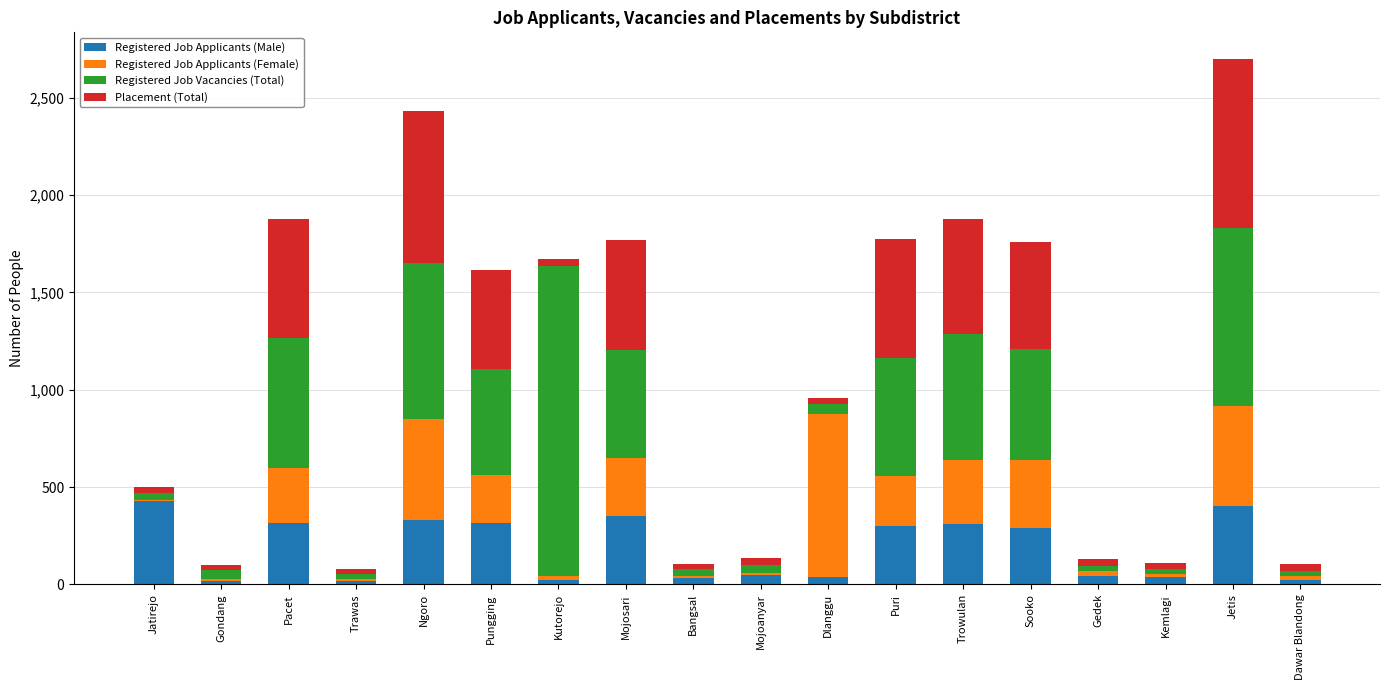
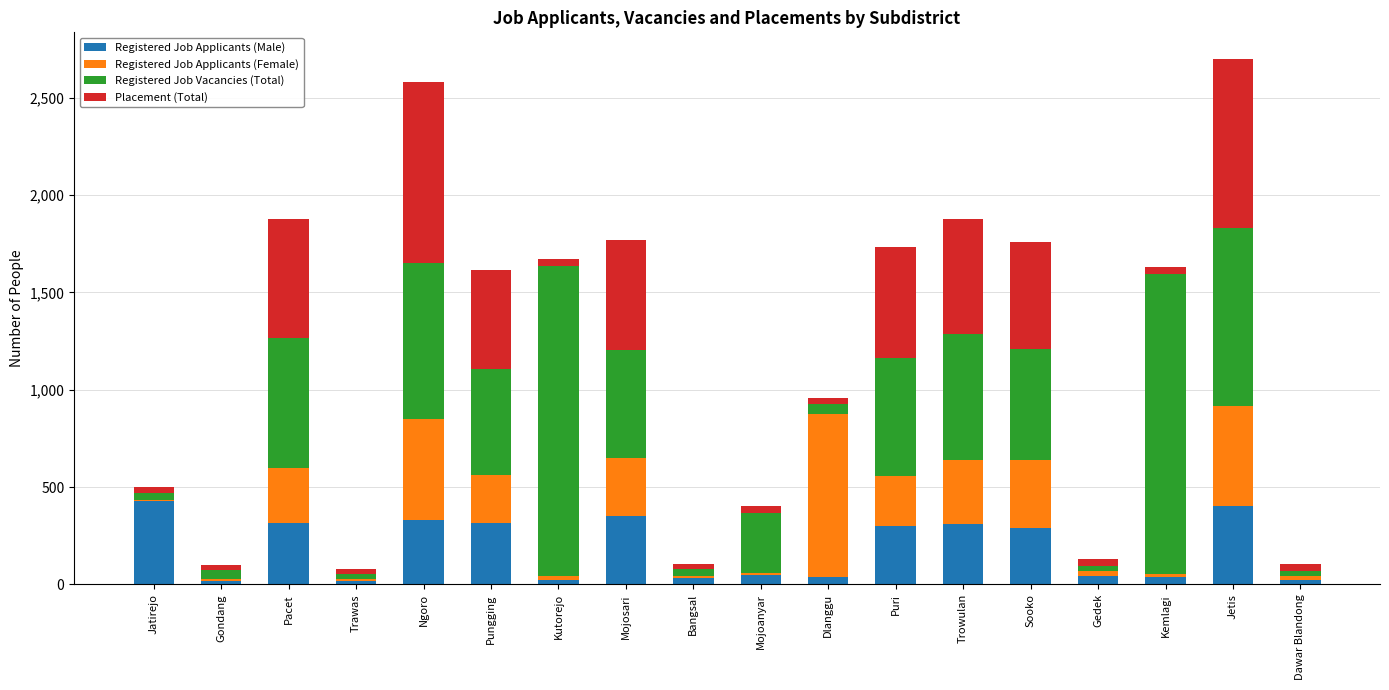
Placement (Total), Ngoro: 780 -> 930
Registered Job Vacancies (Total), Mojoanyar: 40 -> 310
Placement (Total), Puri: 610 -> 570
Registered Job Vacancies (Total), Kemlagi: 20 -> 1,540
